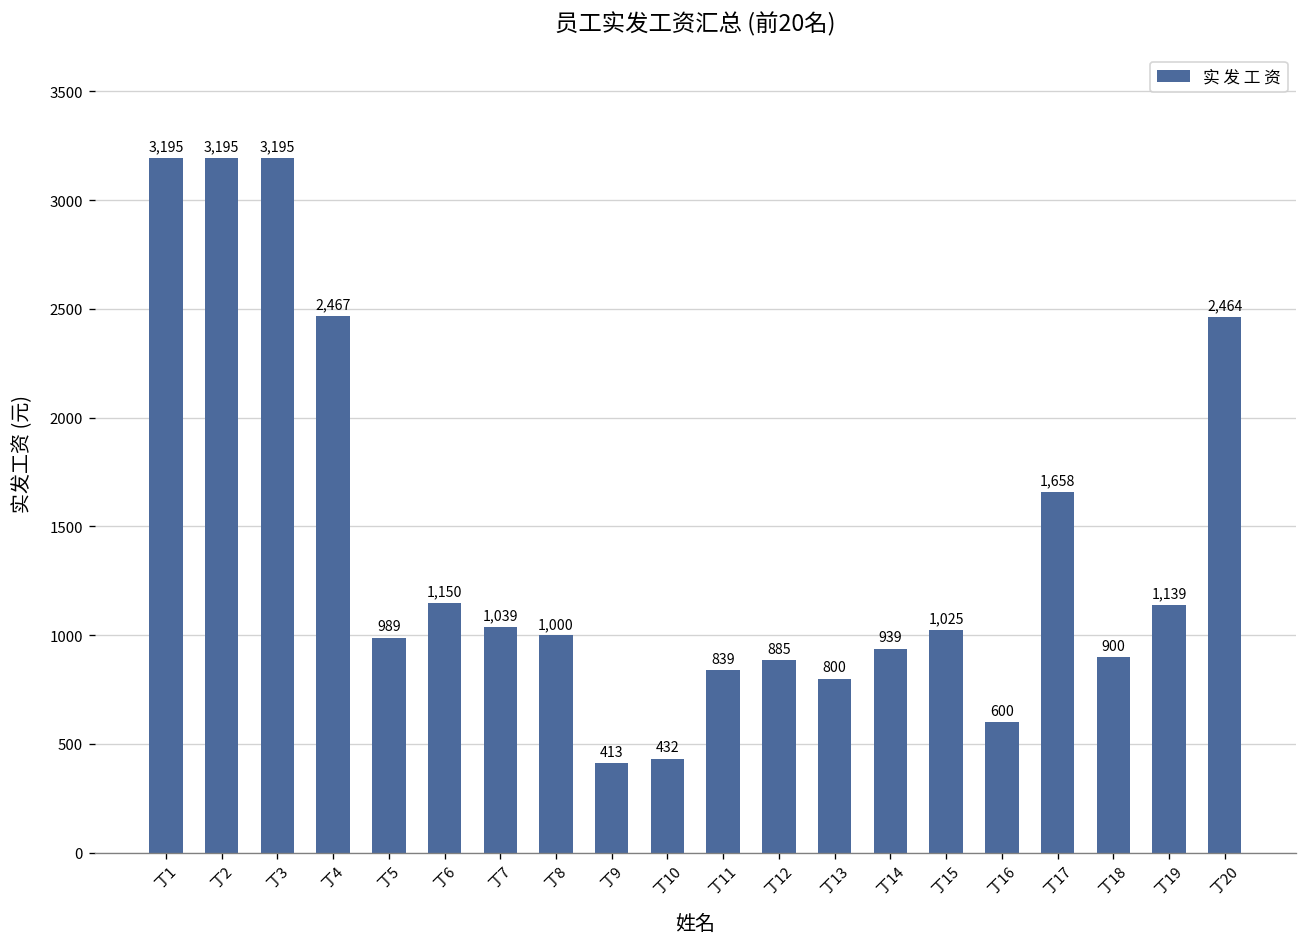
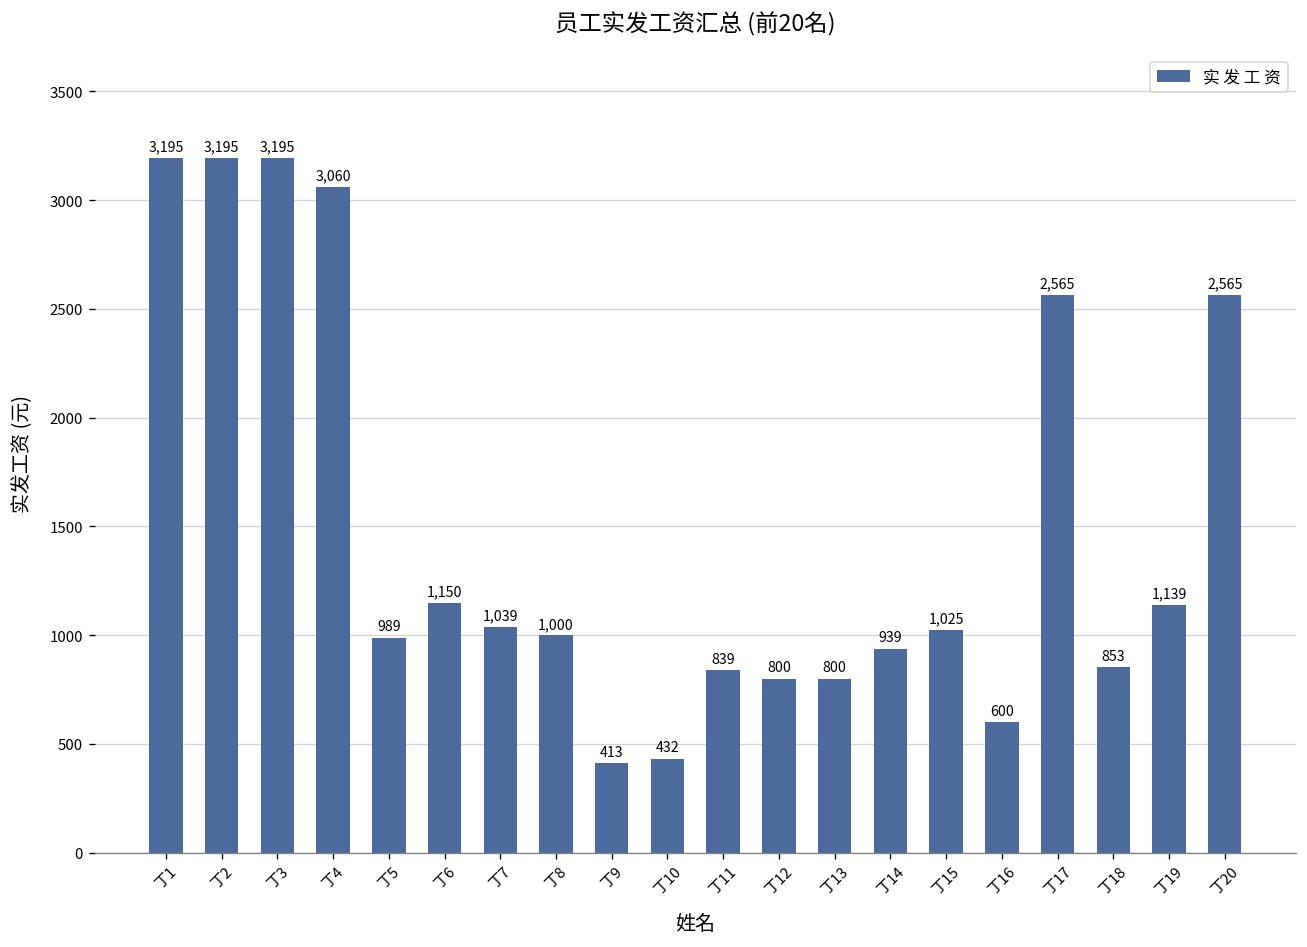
丁4: 2,467 -> 3,060
丁12: 885 -> 800
丁17: 1,658 -> 2,565
丁18: 900 -> 853
丁20: 2,464 -> 2,565
